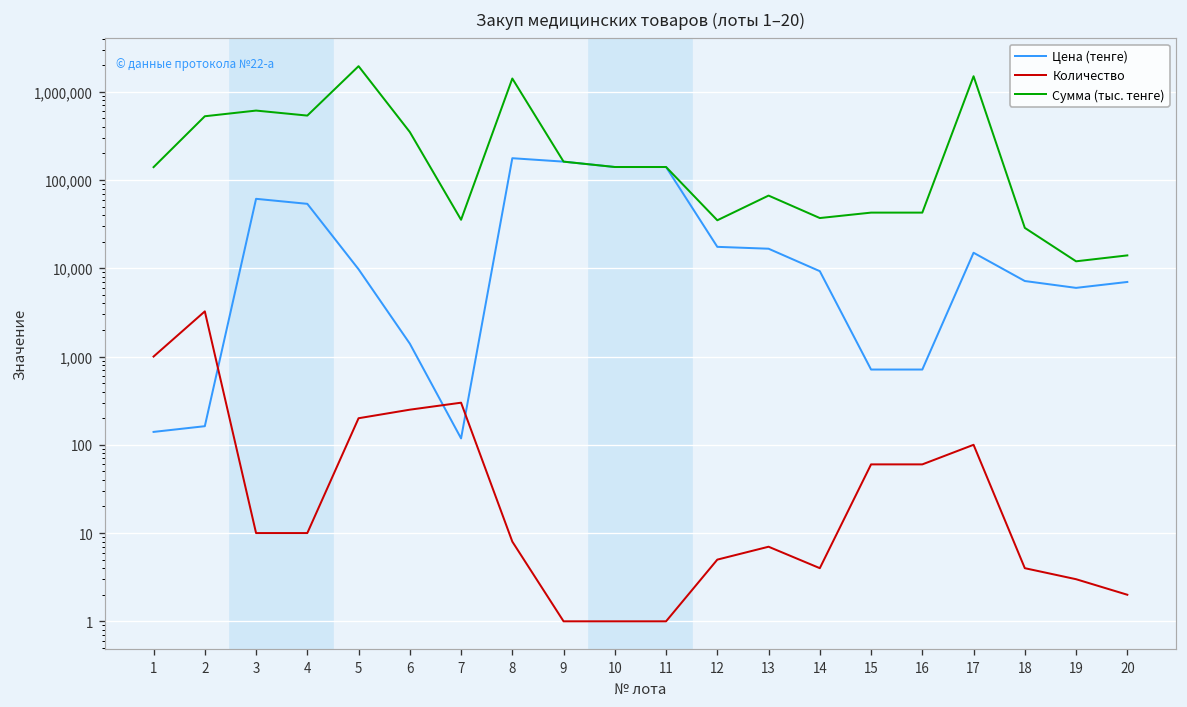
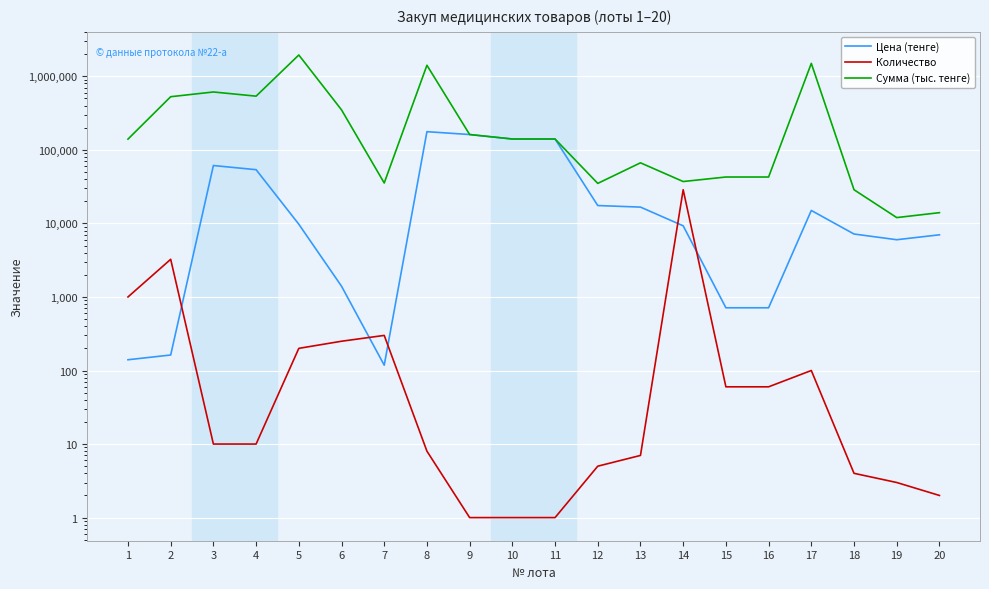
Количество, 14: 4 -> 29,000
